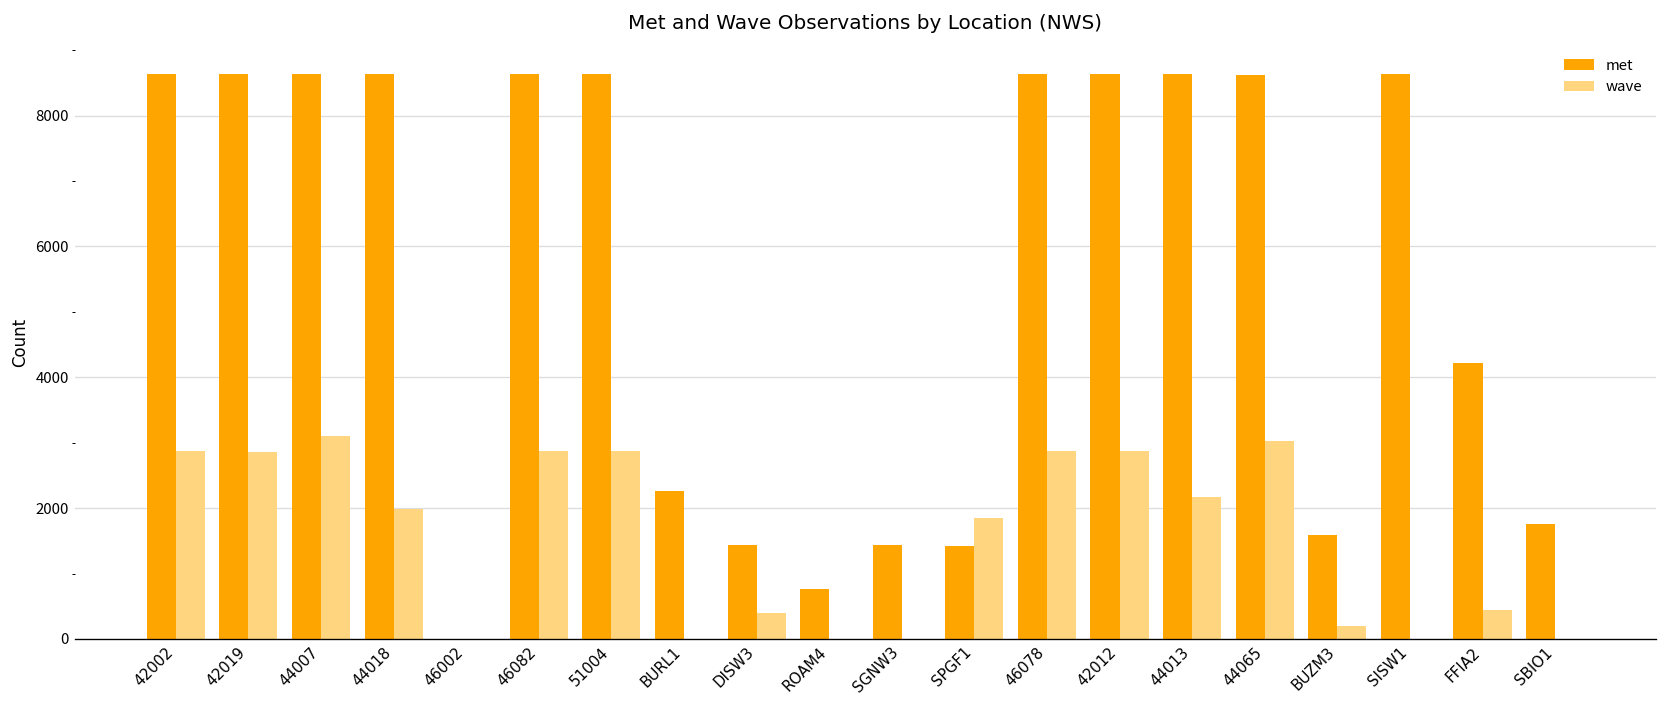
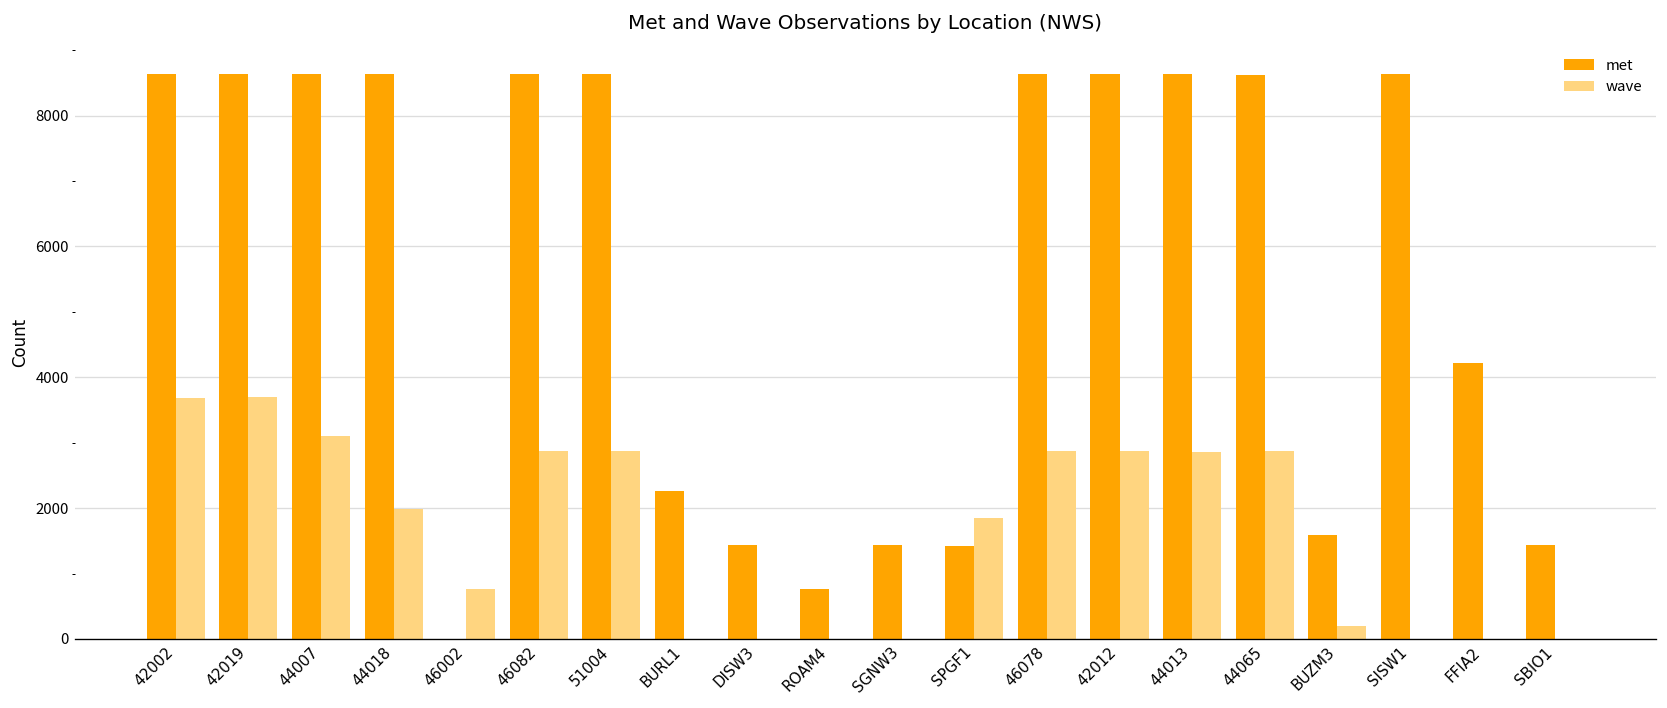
wave, 42002: 2900 -> 3700
wave, 42019: 2900 -> 3700
wave, 46002: 0 -> 800
wave, DISW3: 400 -> 0
wave, 44013: 2200 -> 2900
wave, 44065: 3000 -> 2900
wave, FFIA2: 400 -> 0
met, SBIO1: 1800 -> 1400
